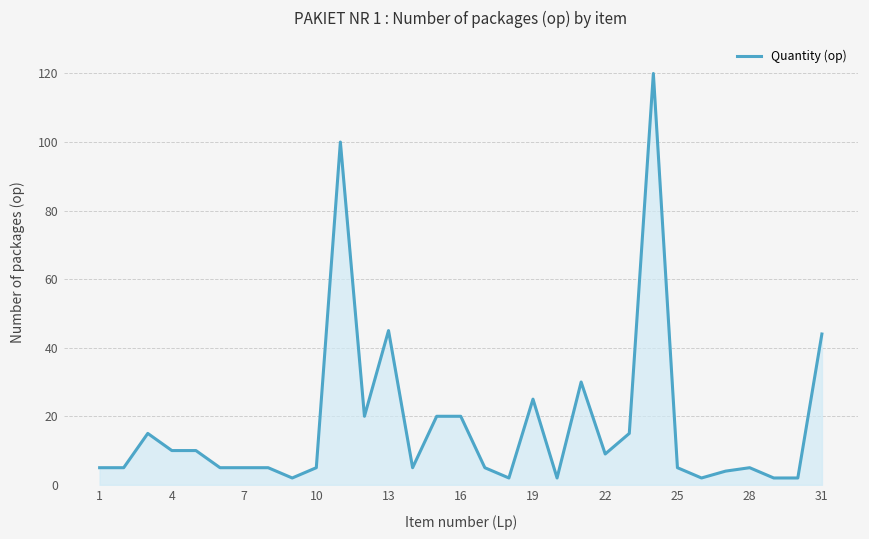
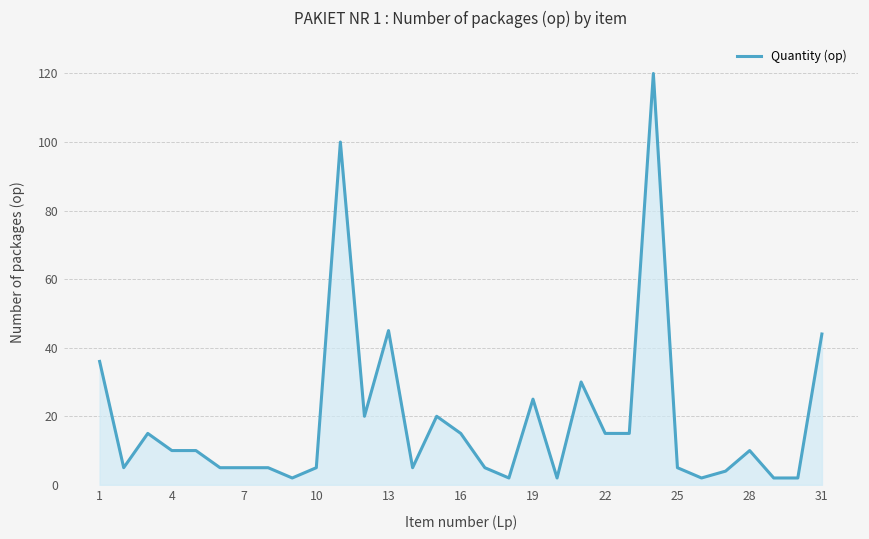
1: 5 -> 36
16: 20 -> 15
22: 9 -> 15
28: 5 -> 10
